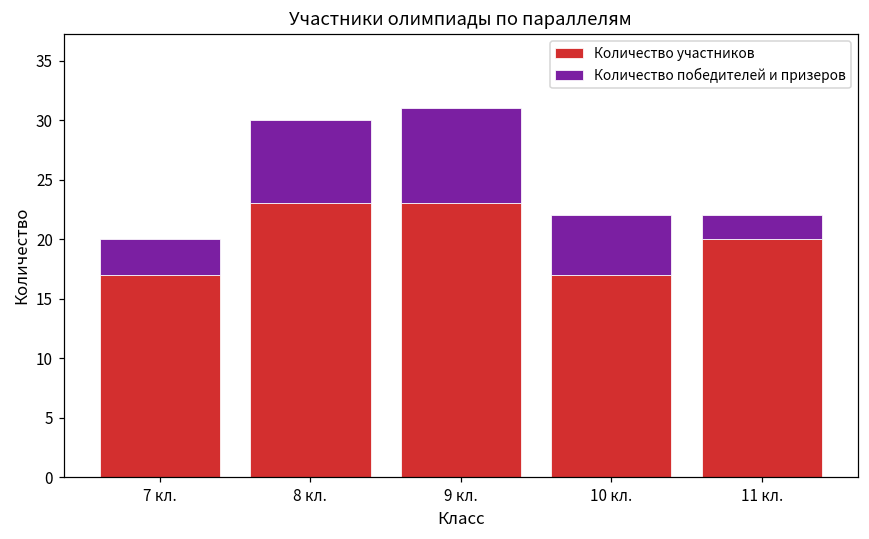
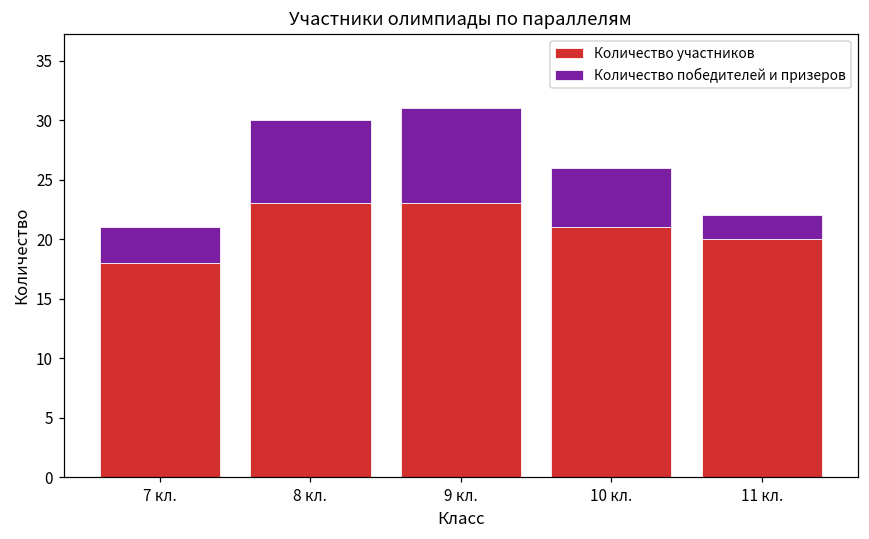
Количество участников, 7 кл.: 17 -> 18
Количество участников, 10 кл.: 17 -> 21
